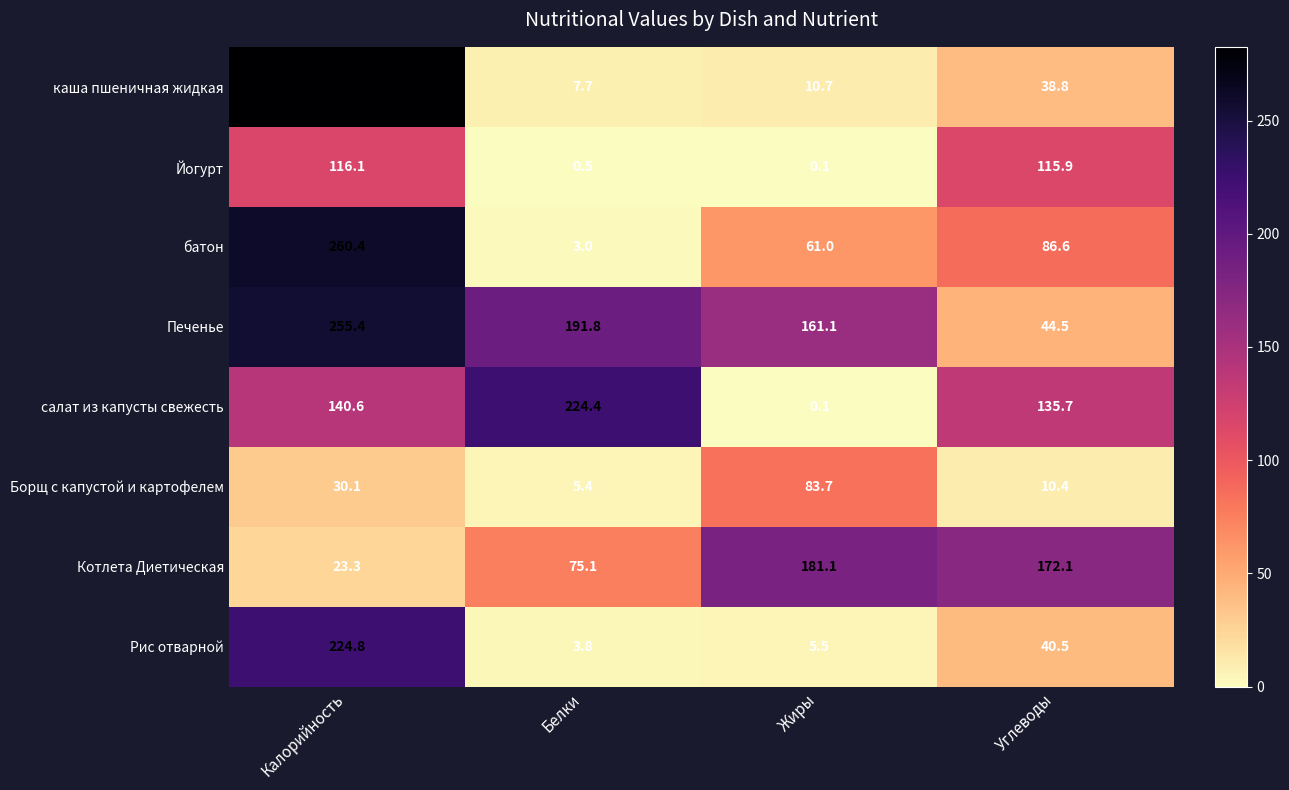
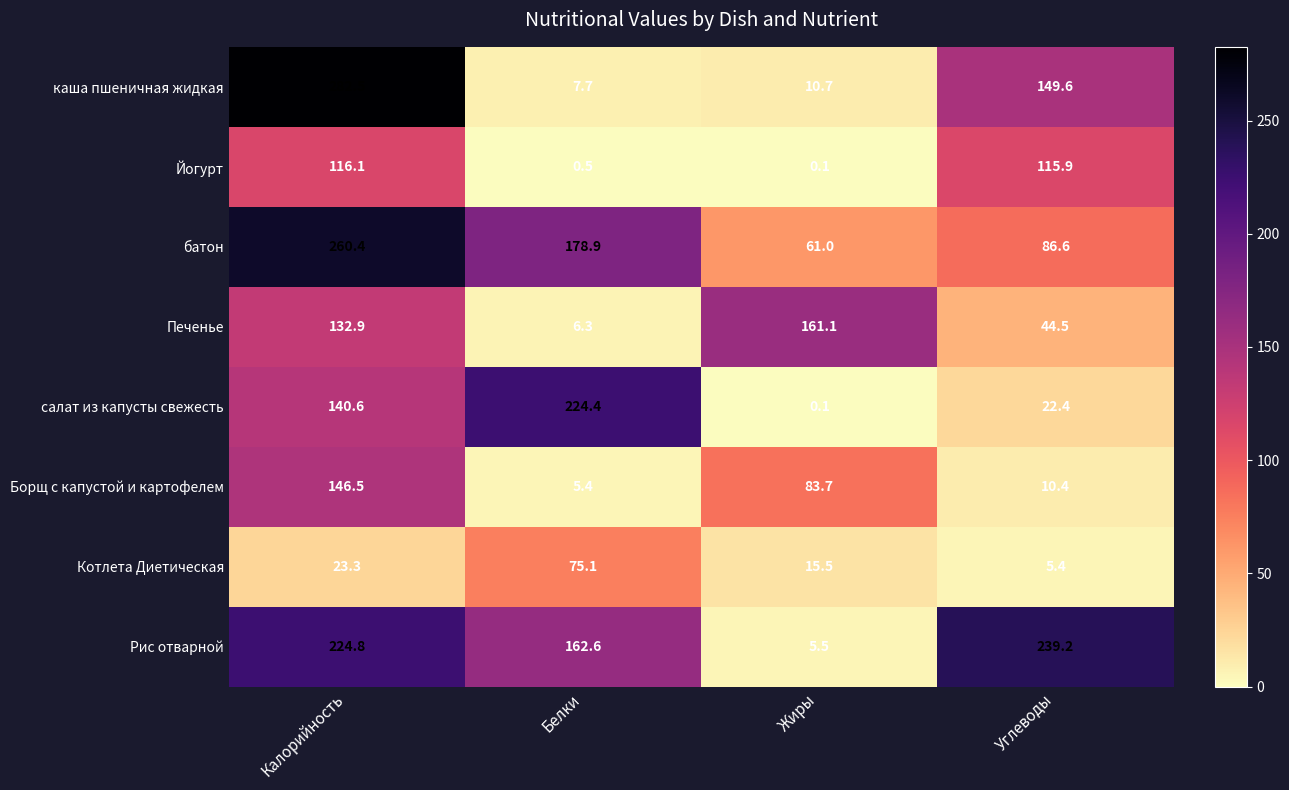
каша пшеничная жидкая, Углеводы: 38.8 -> 149.6
батон, Белки: 3.0 -> 178.9
Печенье, Калорийность: 255.4 -> 132.9
Печенье, Белки: 191.8 -> 6.3
салат из капусты свежесть, Углеводы: 135.7 -> 22.4
Борщ с капустой и картофелем, Калорийность: 30.1 -> 146.5
Котлета Диетическая, Жиры: 181.1 -> 15.5
Котлета Диетическая, Углеводы: 172.1 -> 5.4
Рис отварной, Белки: 3.8 -> 162.6
Рис отварной, Углеводы: 40.5 -> 239.2
